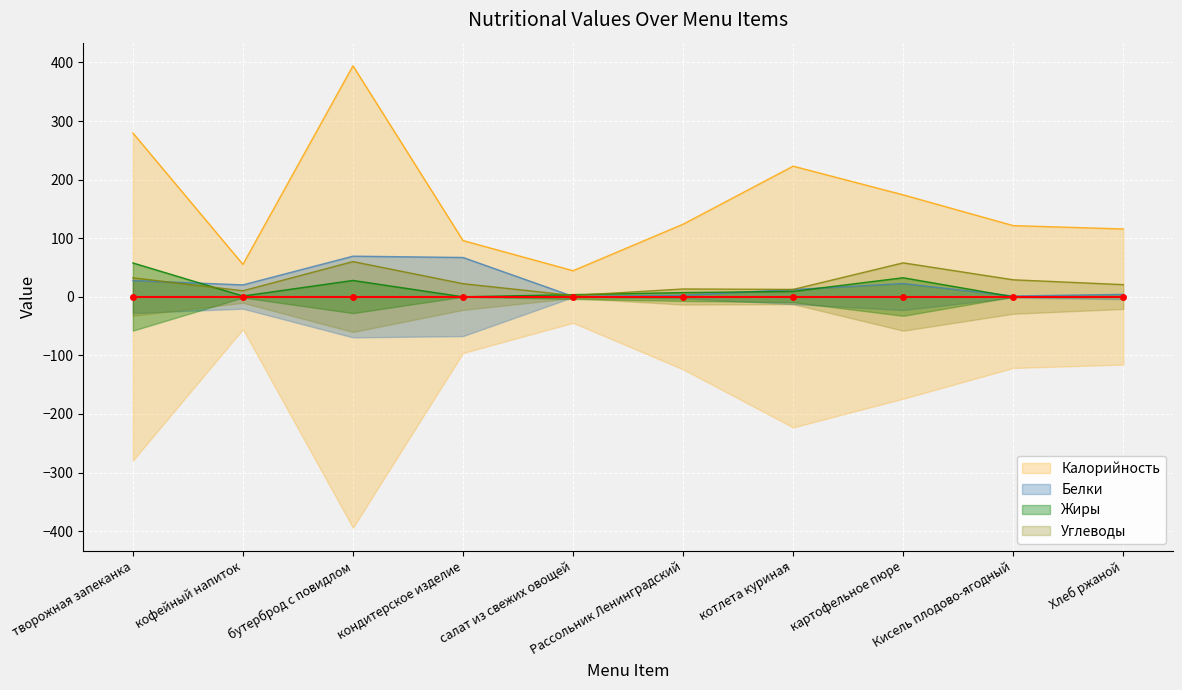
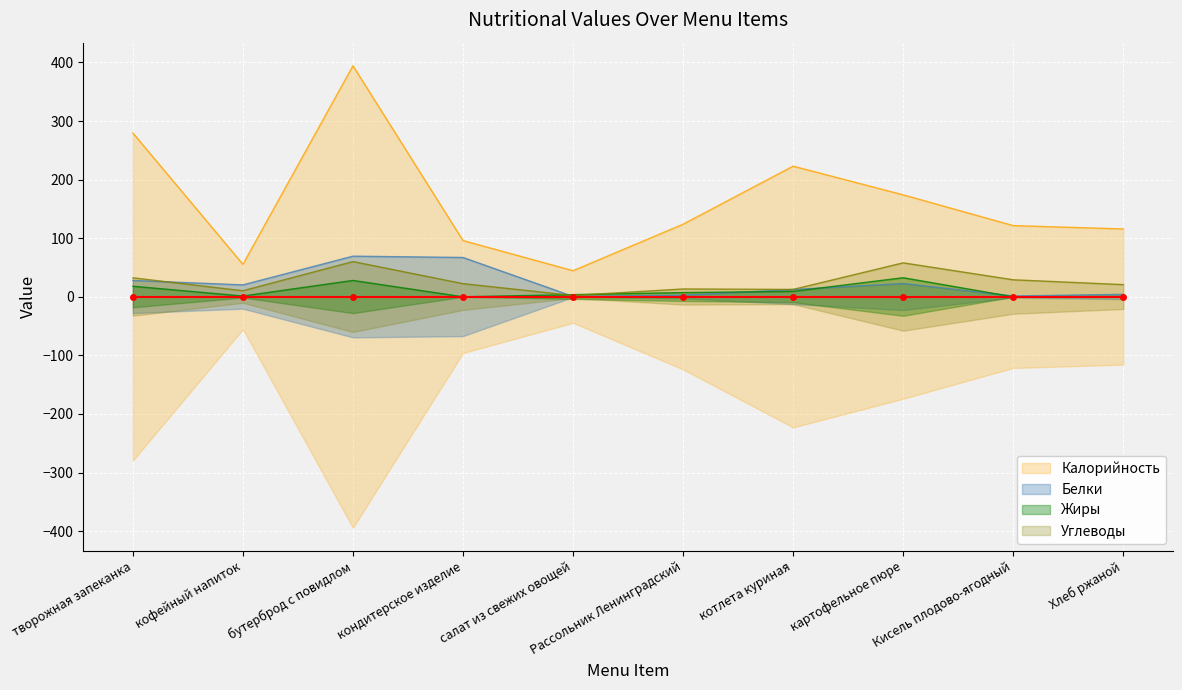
Жиры, творожная запеканка: 60 -> 20
